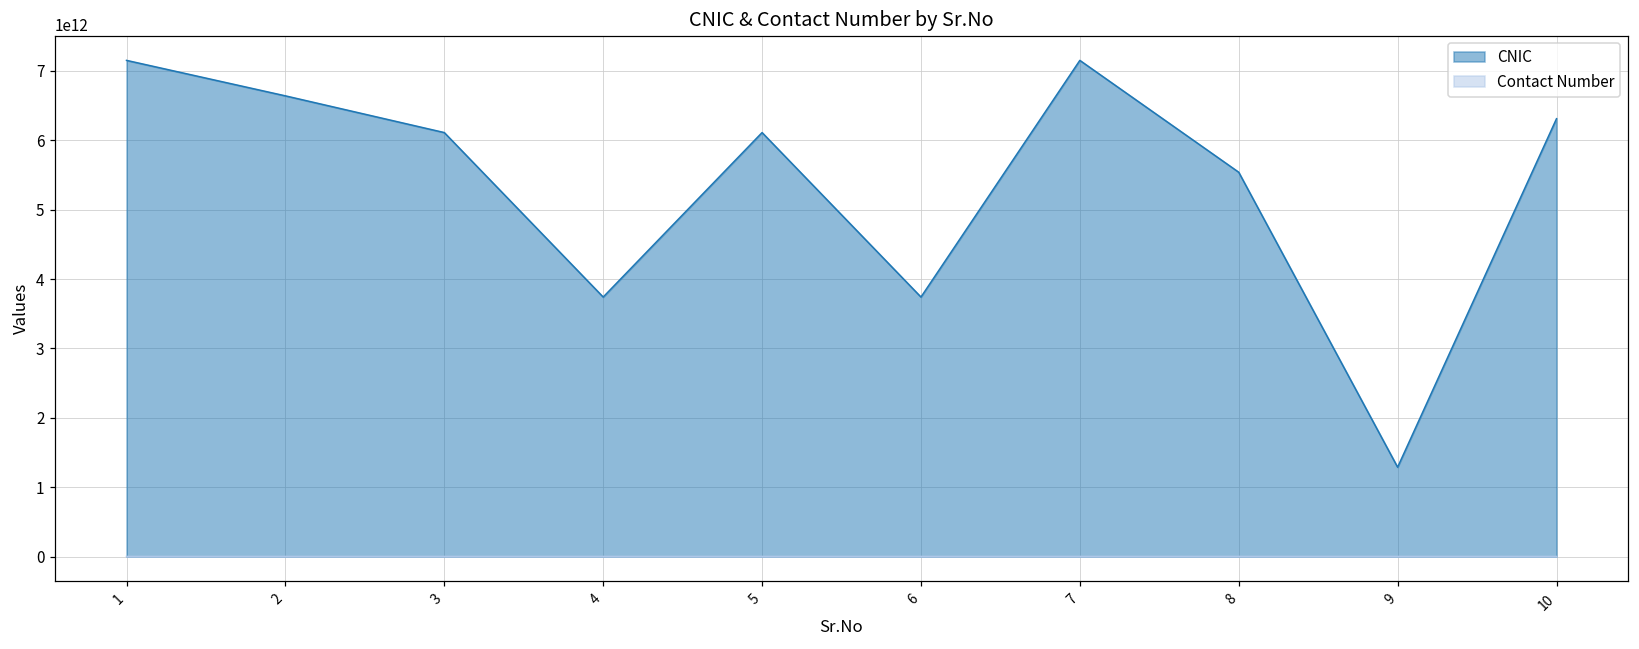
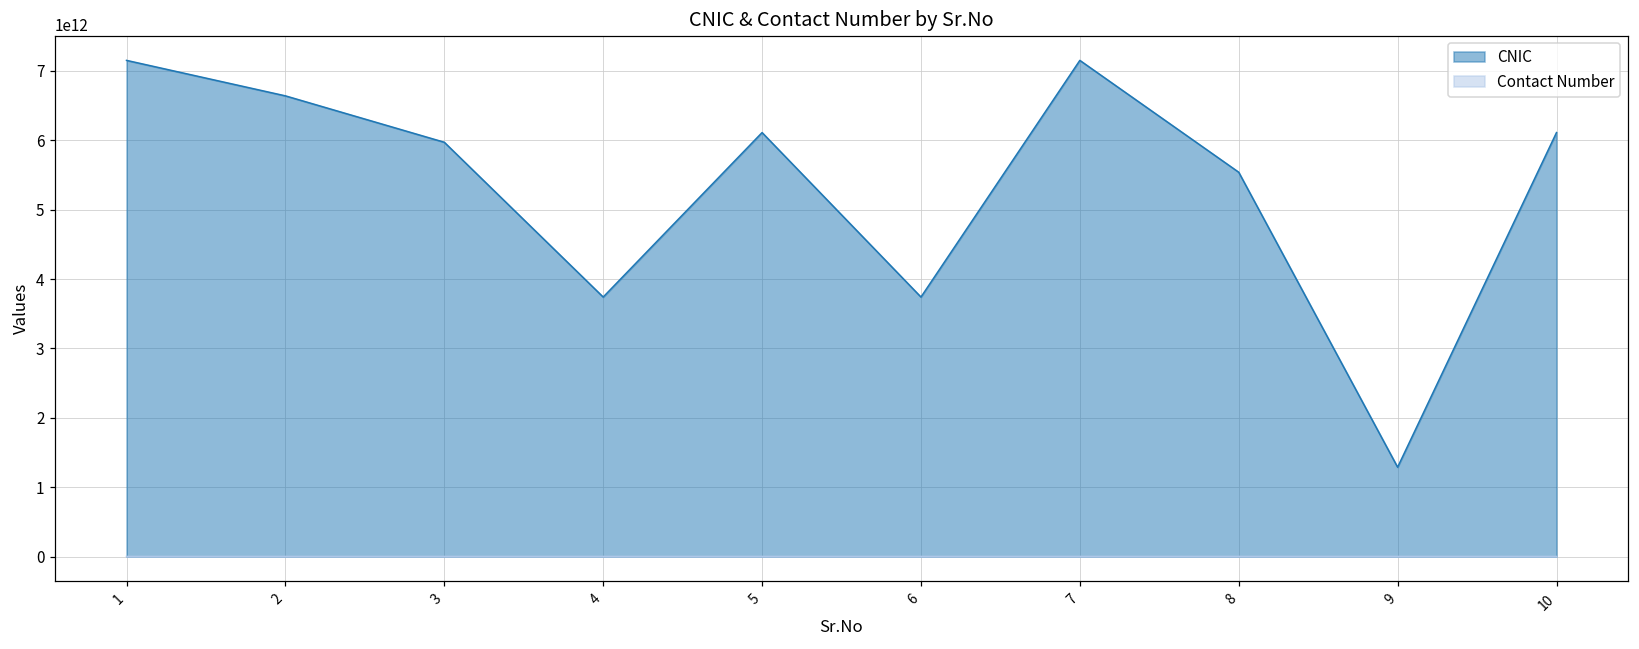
CNIC, 3: 6100000000000 -> 6000000000000
CNIC, 10: 6300000000000 -> 6100000000000
